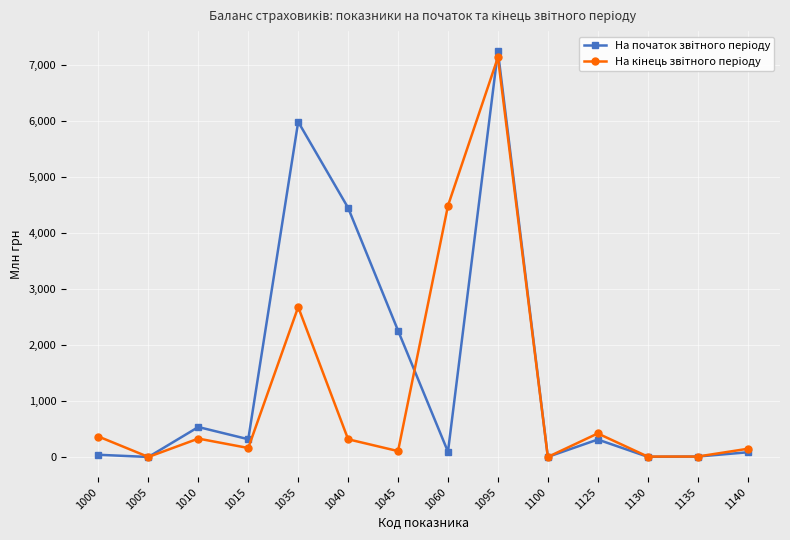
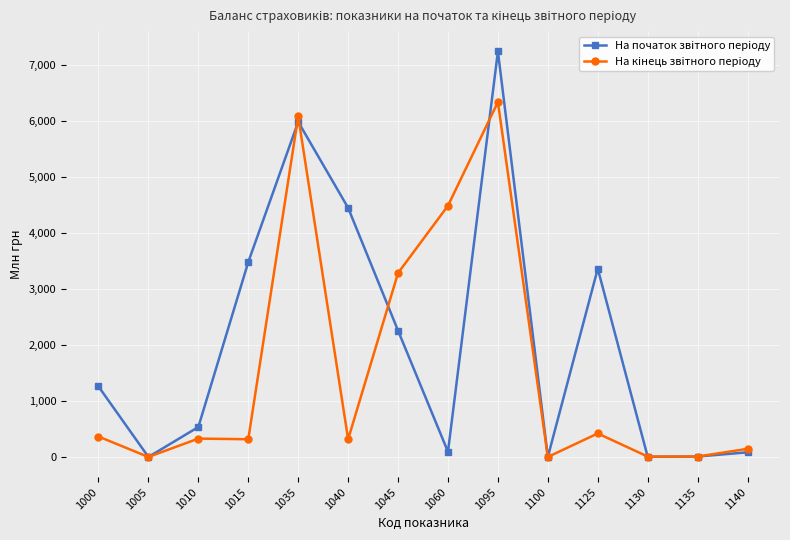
На початок звітного періоду, 1000: 0 -> 1,300
На початок звітного періоду, 1015: 300 -> 3,500
На кінець звітного періоду, 1015: 200 -> 300
На кінець звітного періоду, 1035: 2,700 -> 6,100
На кінець звітного періоду, 1045: 100 -> 3,300
На кінець звітного періоду, 1095: 7,100 -> 6,300
На початок звітного періоду, 1125: 300 -> 3,400
